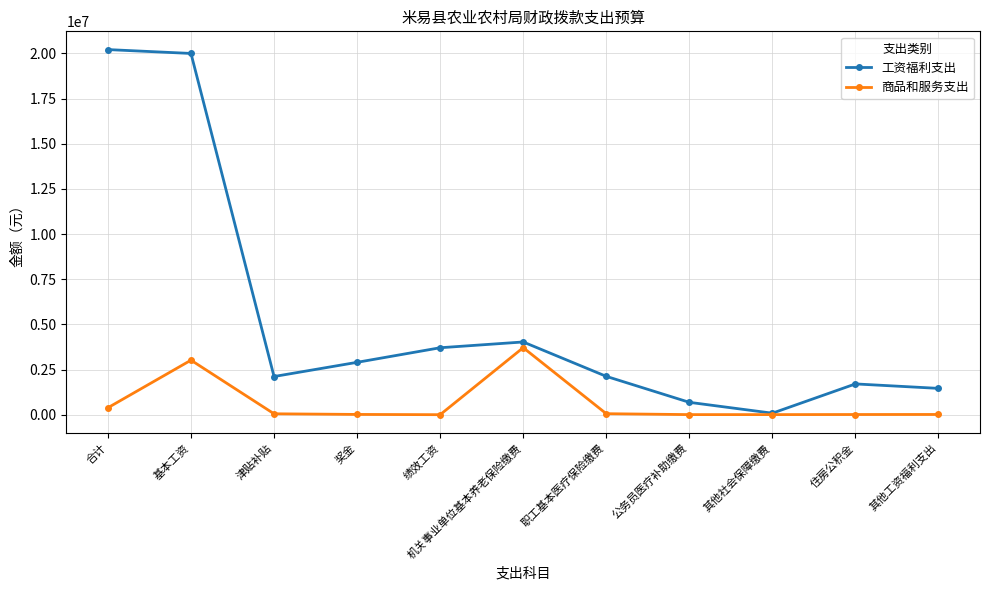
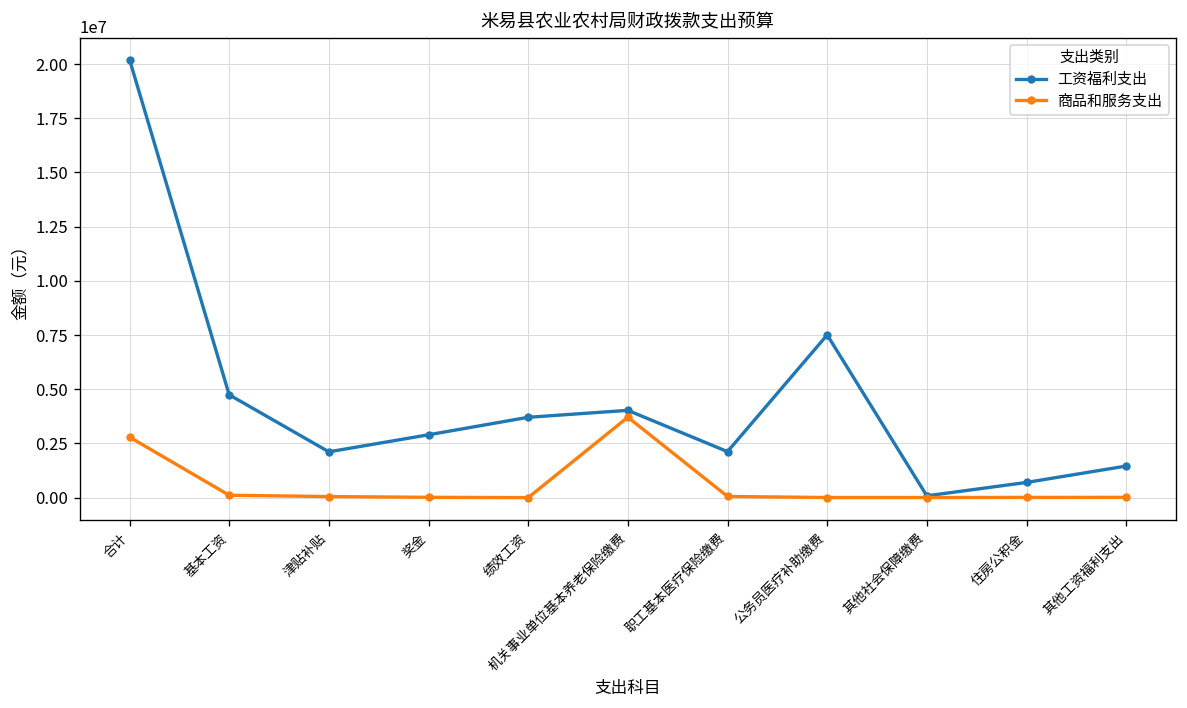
商品和服务支出, 合计: 400000 -> 2800000
工资福利支出, 基本工资: 20000000 -> 4700000
商品和服务支出, 基本工资: 3000000 -> 100000
工资福利支出, 公务员医疗补助缴费: 700000 -> 7500000
工资福利支出, 住房公积金: 1700000 -> 700000
